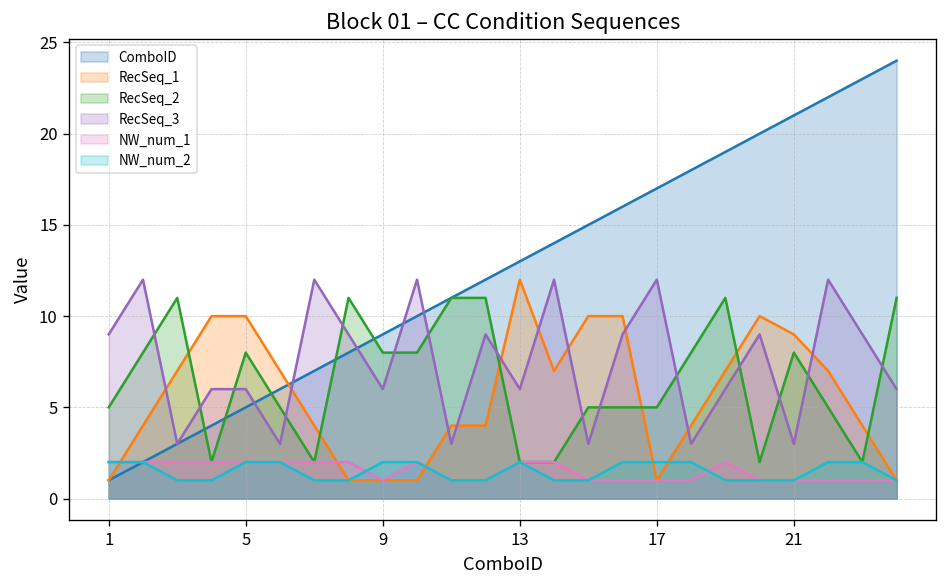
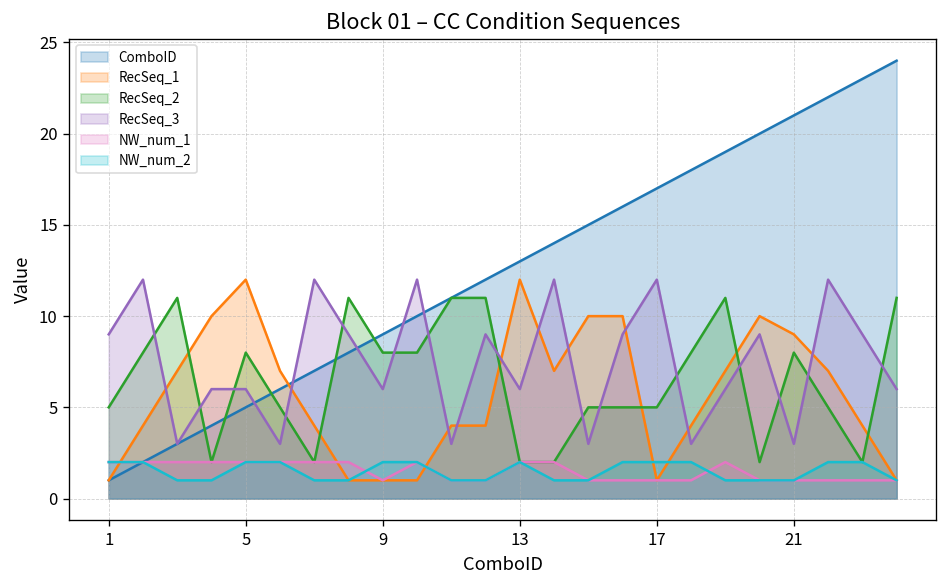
RecSeq_1, 5: 10 -> 12
